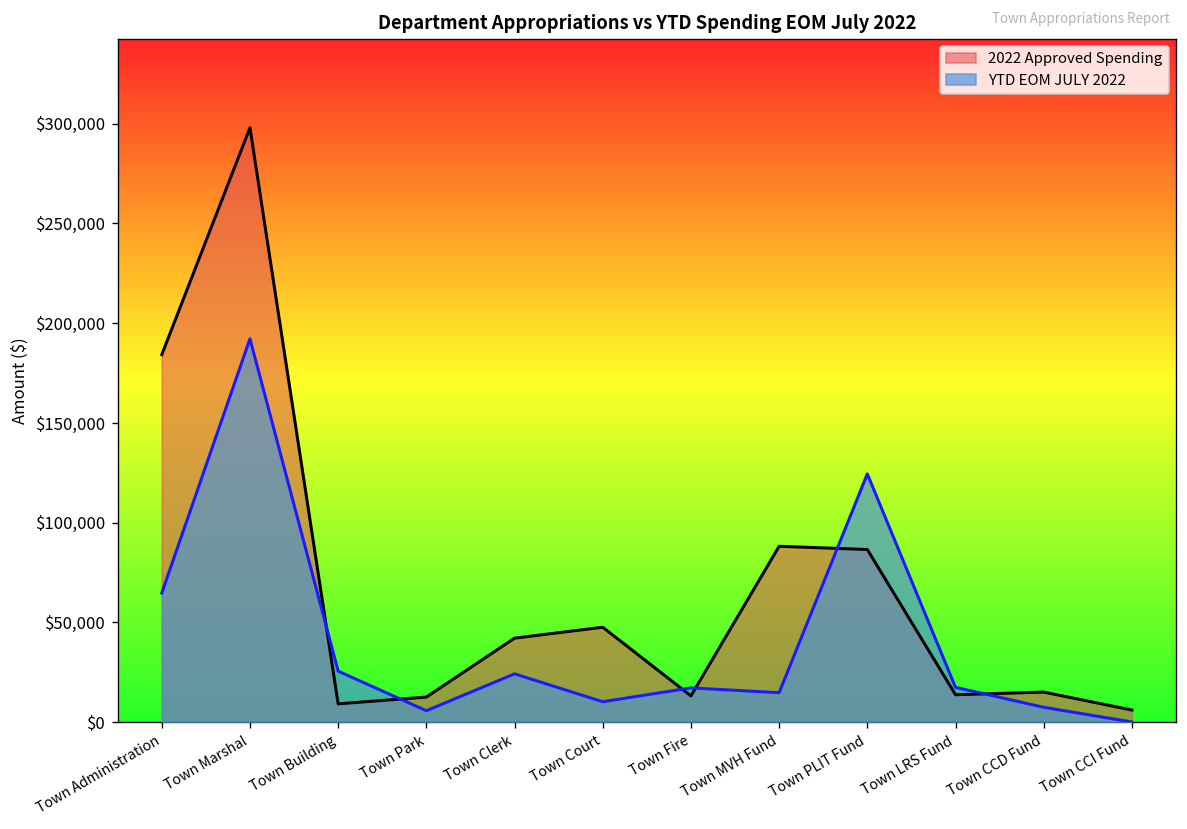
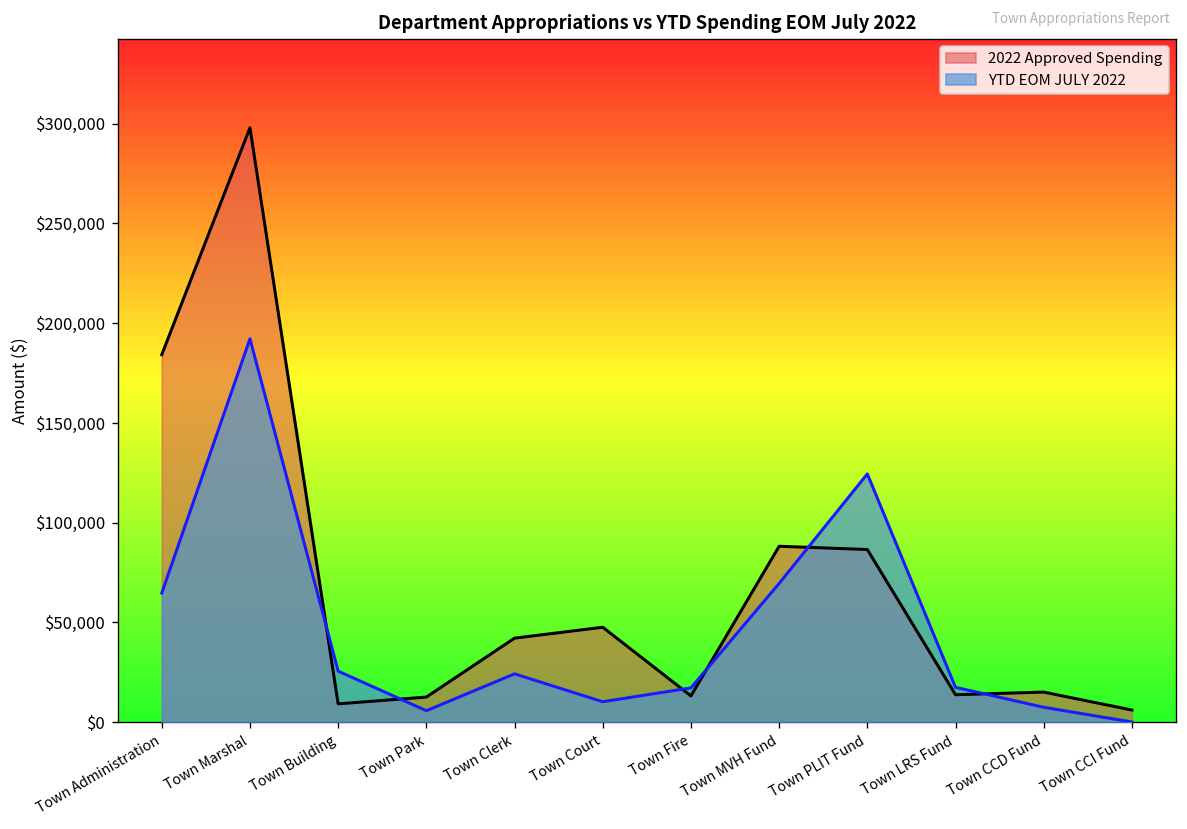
YTD EOM JULY 2022, Town MVH Fund: $15,000 -> $69,000
